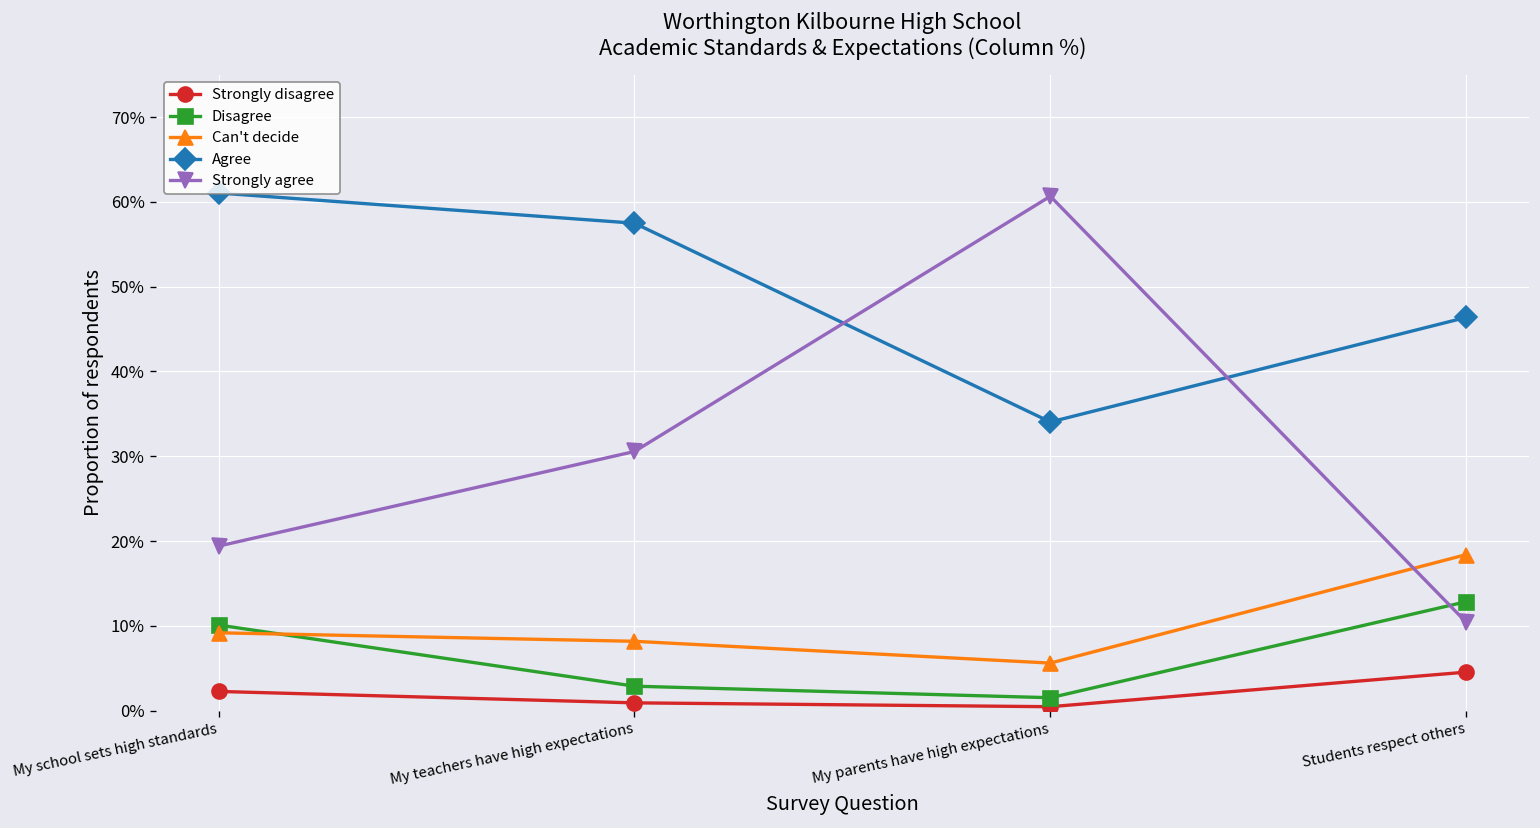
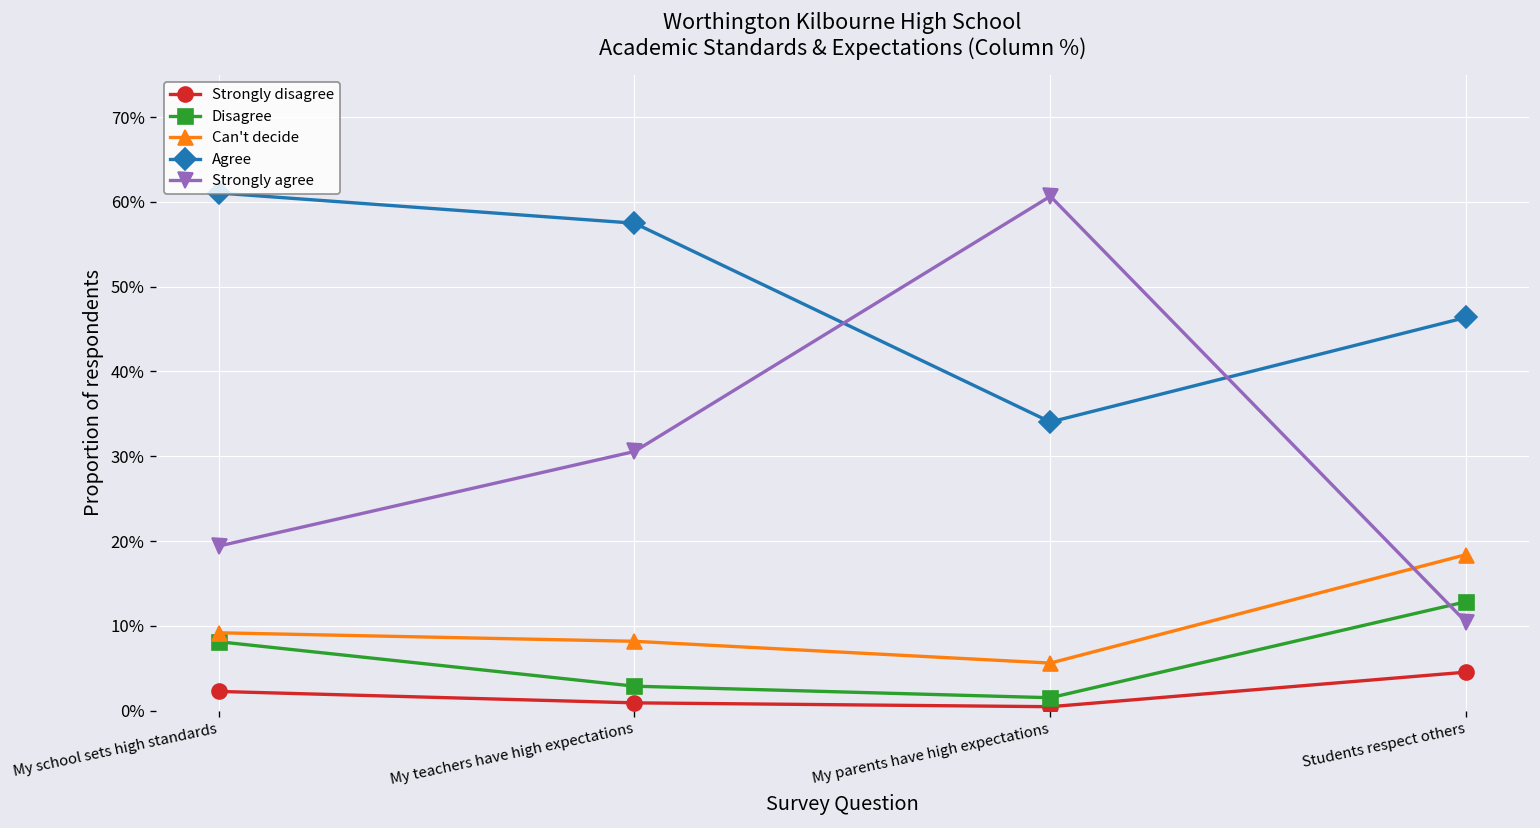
Disagree, My school sets high standards: 10% -> 8%
